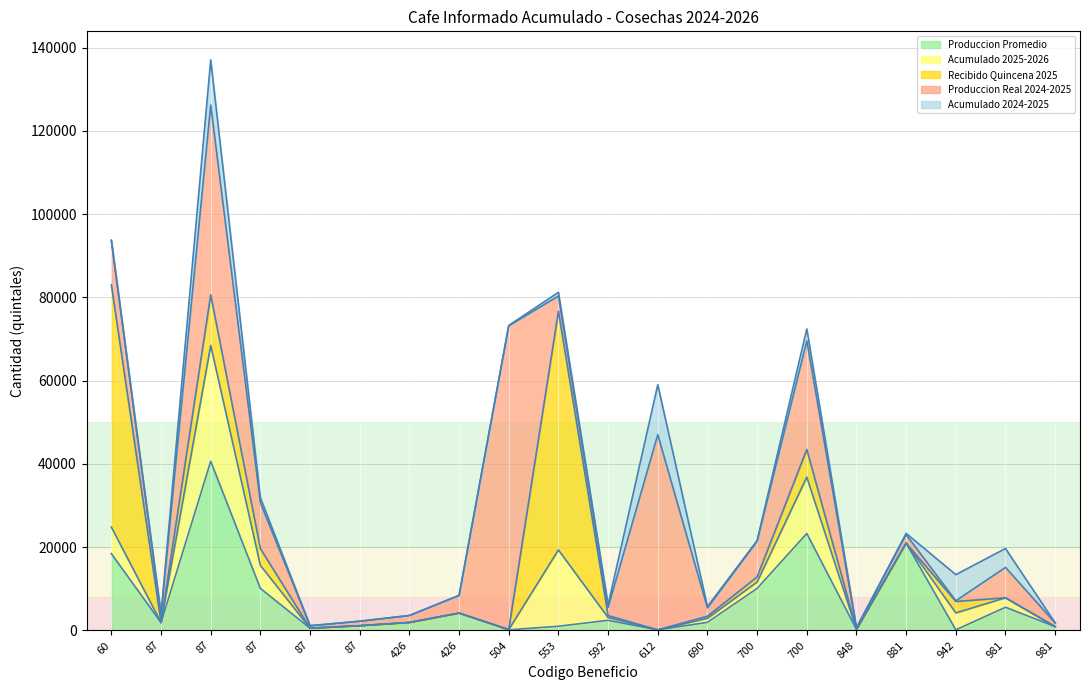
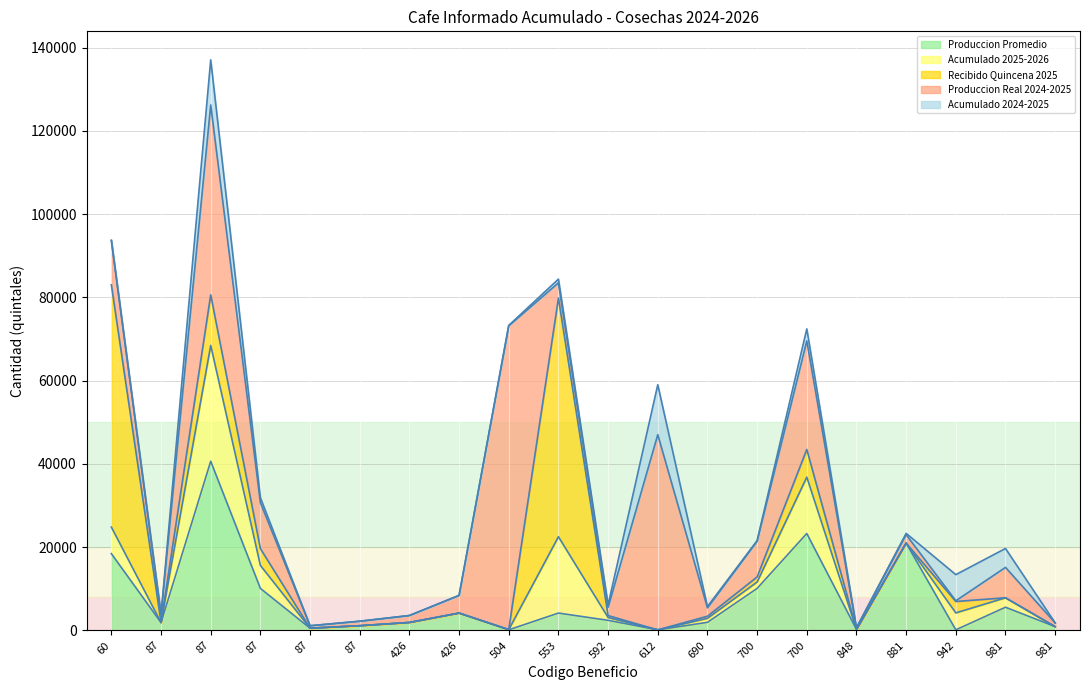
Produccion Promedio, 553: 1000 -> 4000
